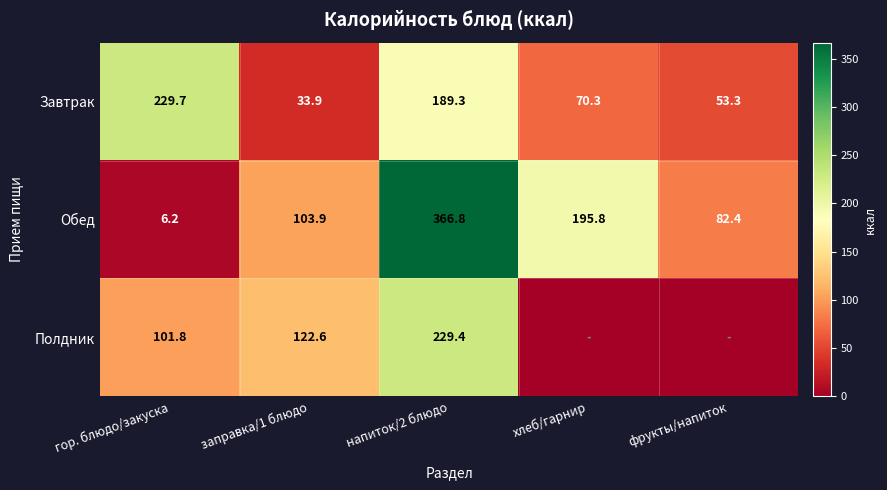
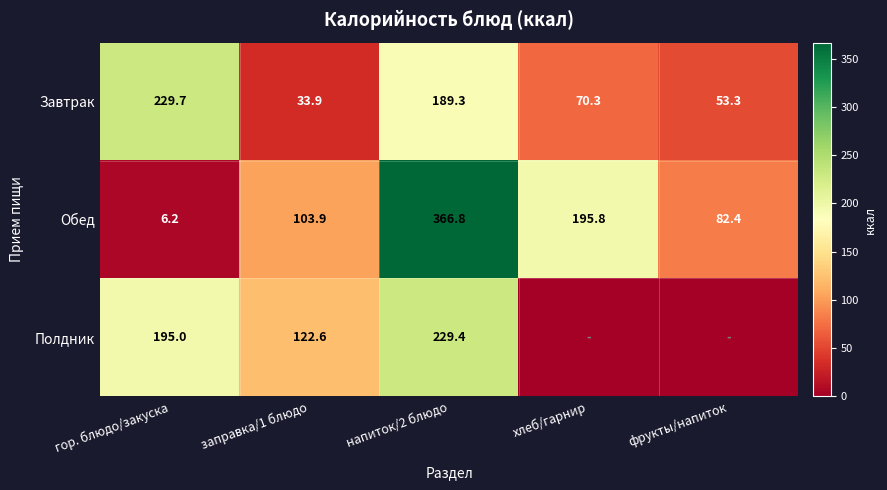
Полдник, гор. блюдо/закуска: 101.8 -> 195.0
